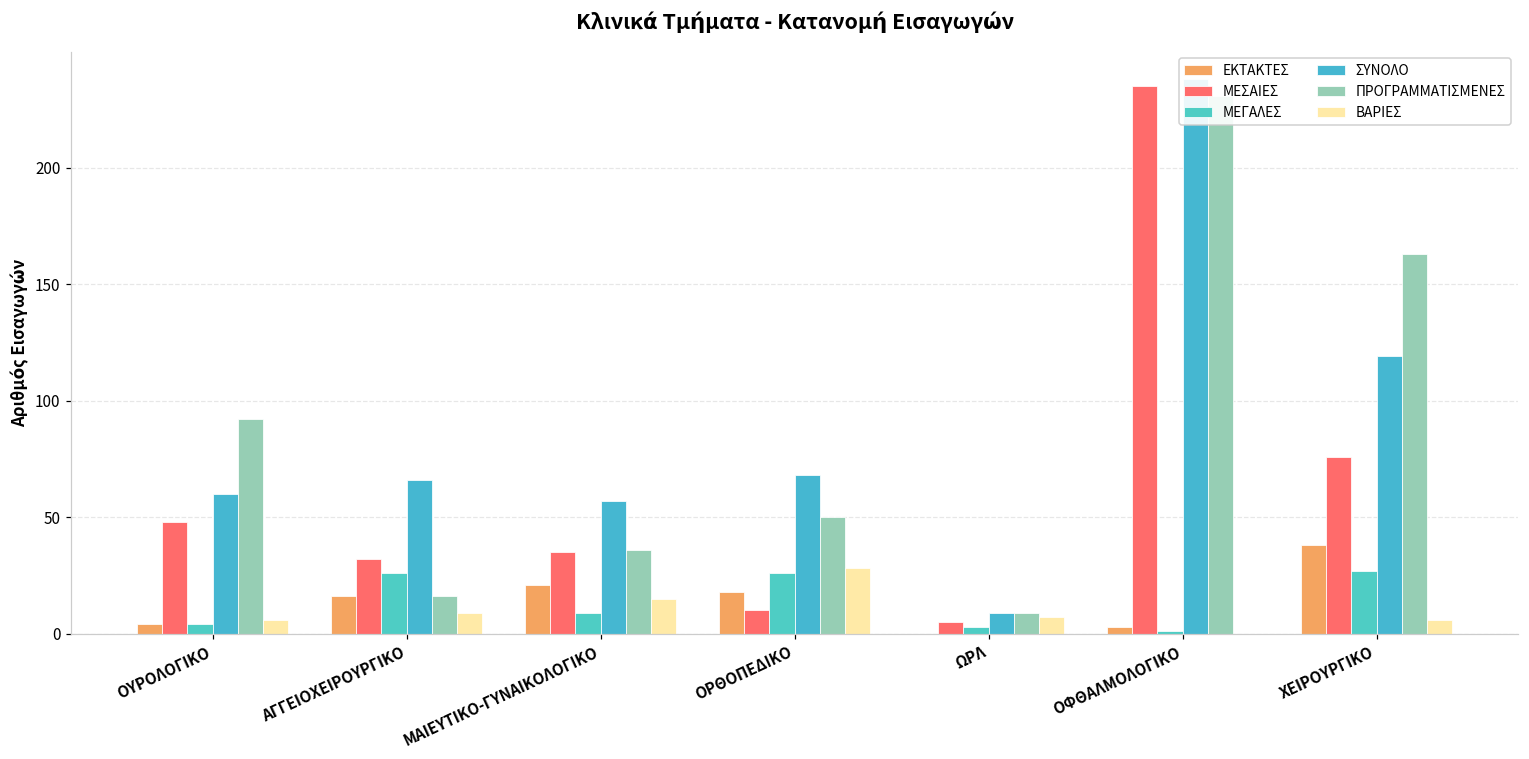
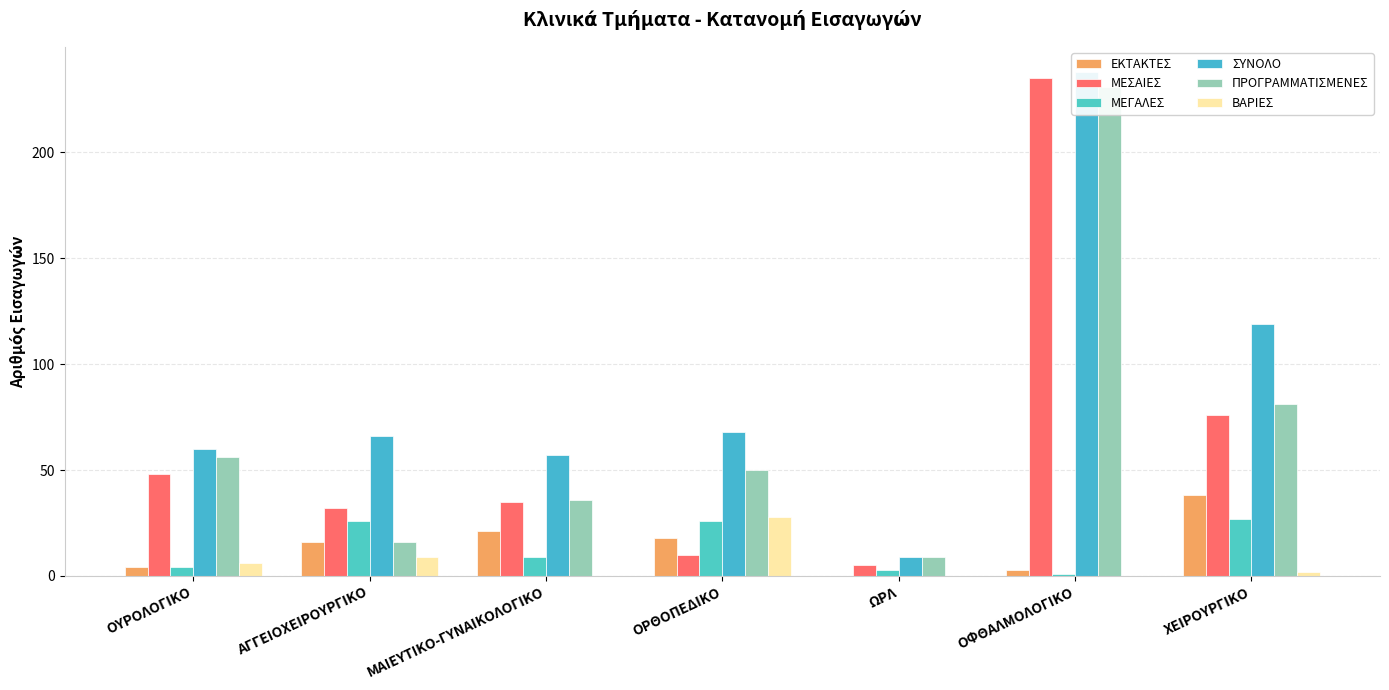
ΠΡΟΓΡΑΜΜΑΤΙΣΜΕΝΕΣ, ΟΥΡΟΛΟΓΙΚΟ: 92 -> 56
ΒΑΡΙΕΣ, ΜΑΙΕΥΤΙΚΟ-ΓΥΝΑΙΚΟΛΟΓΙΚΟ: 15 -> 0
ΒΑΡΙΕΣ, ΩΡΛ: 7 -> 0
ΠΡΟΓΡΑΜΜΑΤΙΣΜΕΝΕΣ, ΧΕΙΡΟΥΡΓΙΚΟ: 163 -> 81
ΒΑΡΙΕΣ, ΧΕΙΡΟΥΡΓΙΚΟ: 6 -> 2
